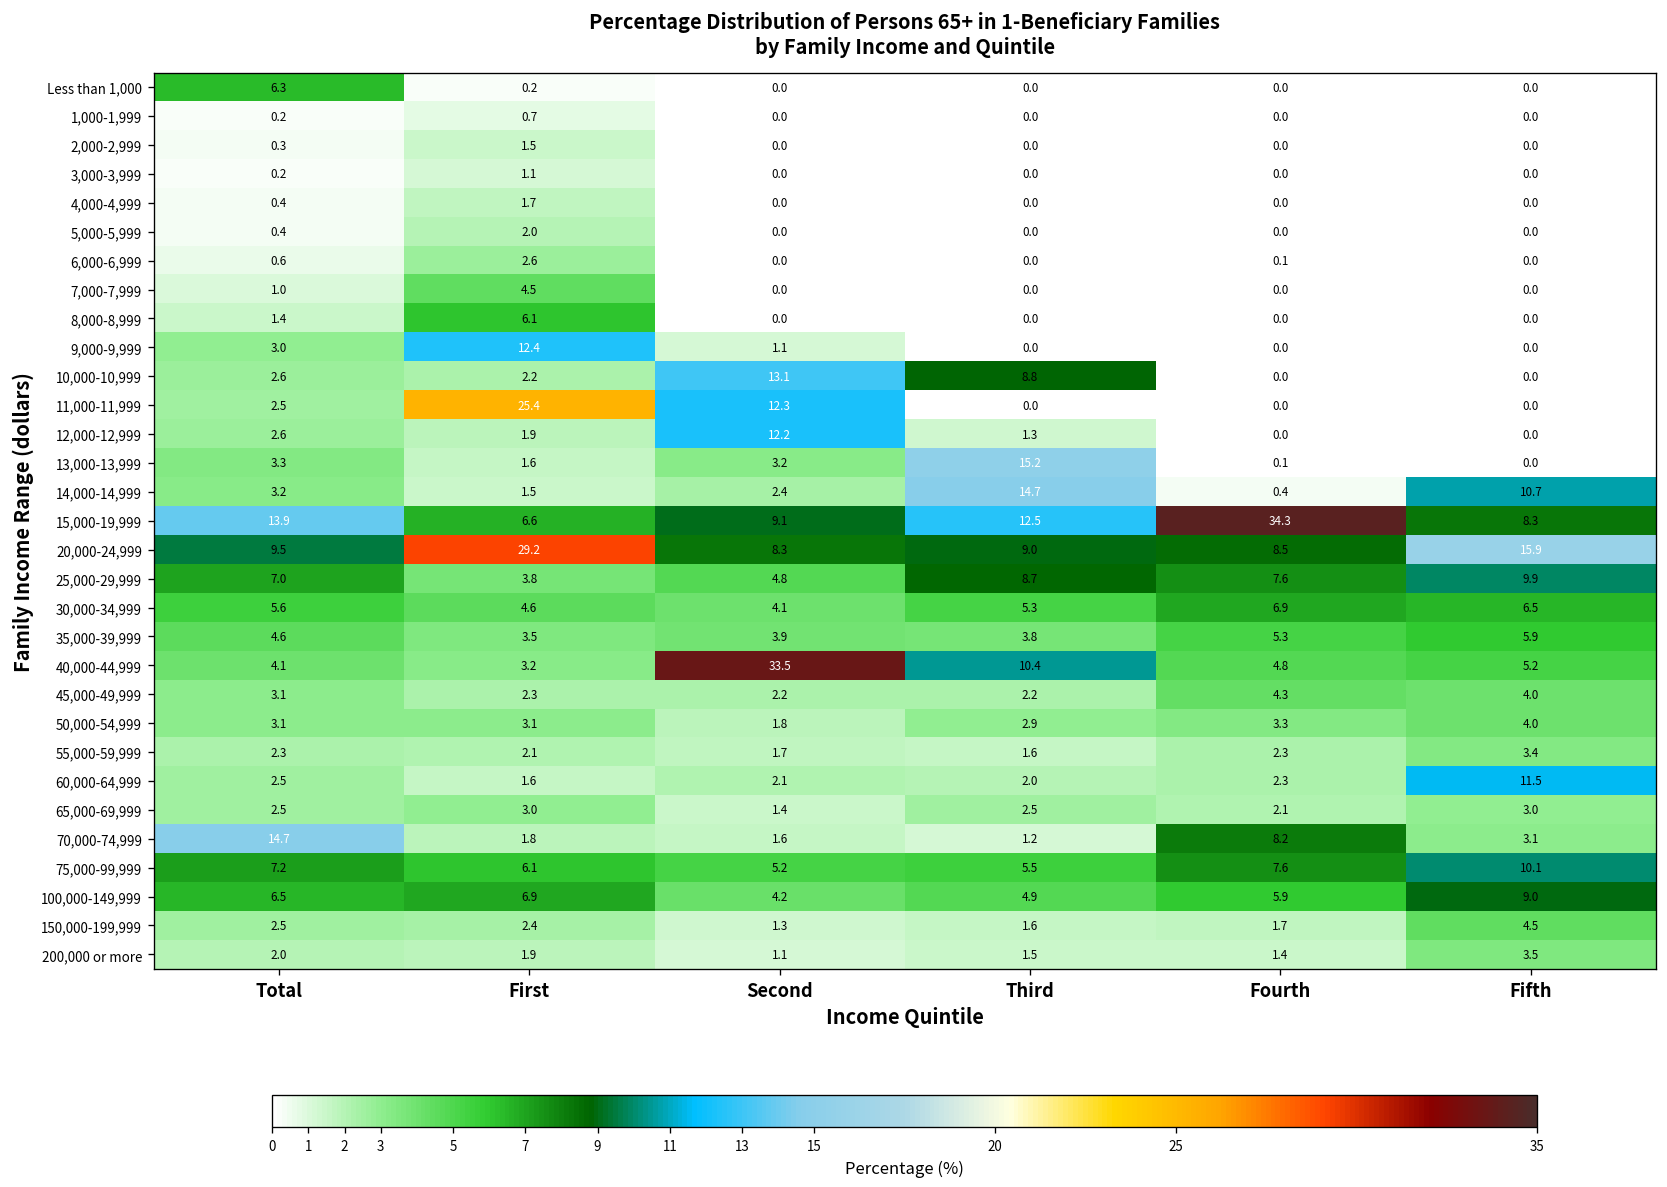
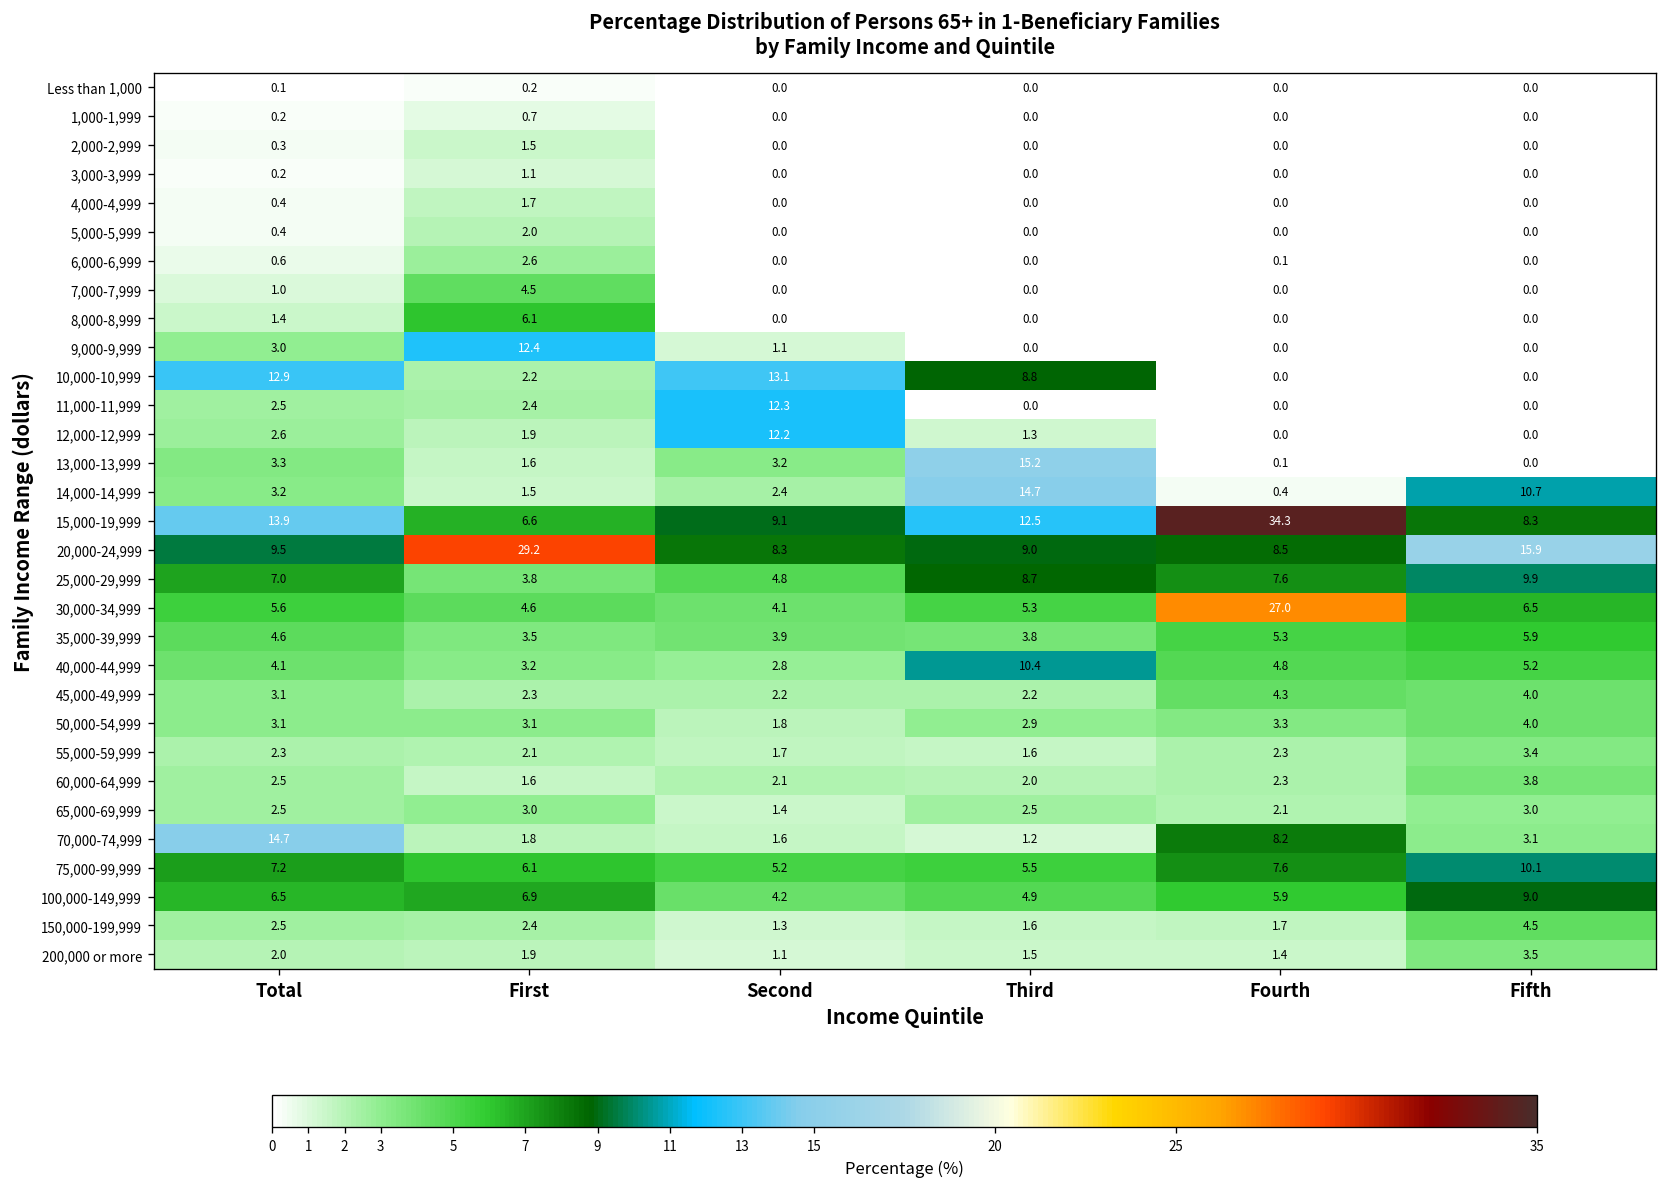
Less than 1,000, Total: 6.3 -> 0.1
10,000-10,999, Total: 2.6 -> 12.9
11,000-11,999, First: 25.4 -> 2.4
30,000-34,999, Fourth: 6.9 -> 27.0
40,000-44,999, Second: 33.5 -> 2.8
60,000-64,999, Fifth: 11.5 -> 3.8
